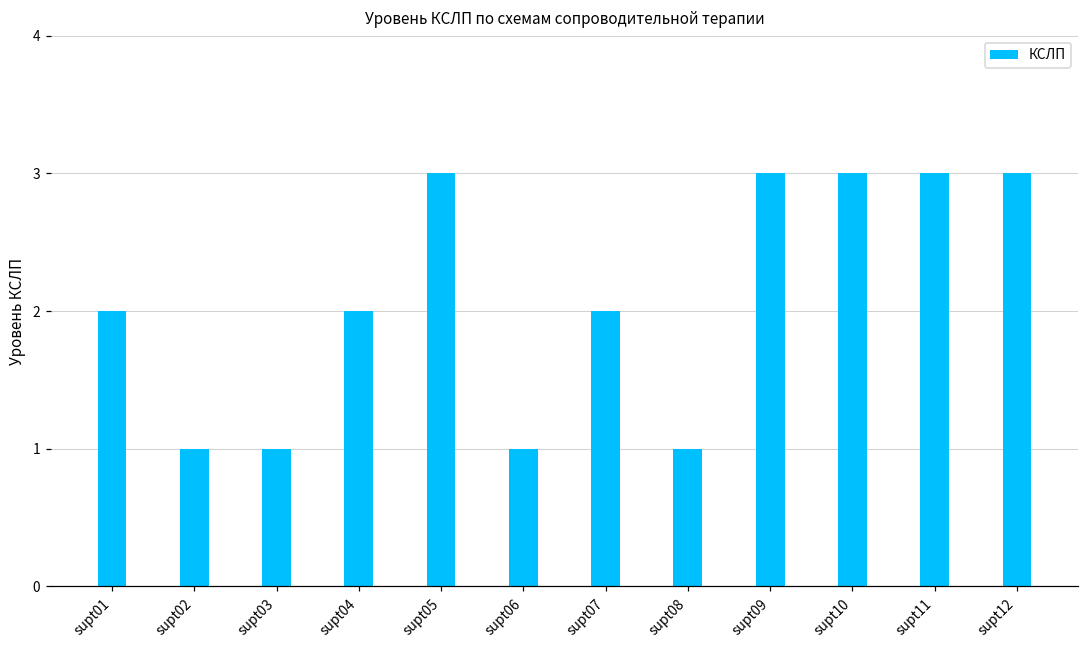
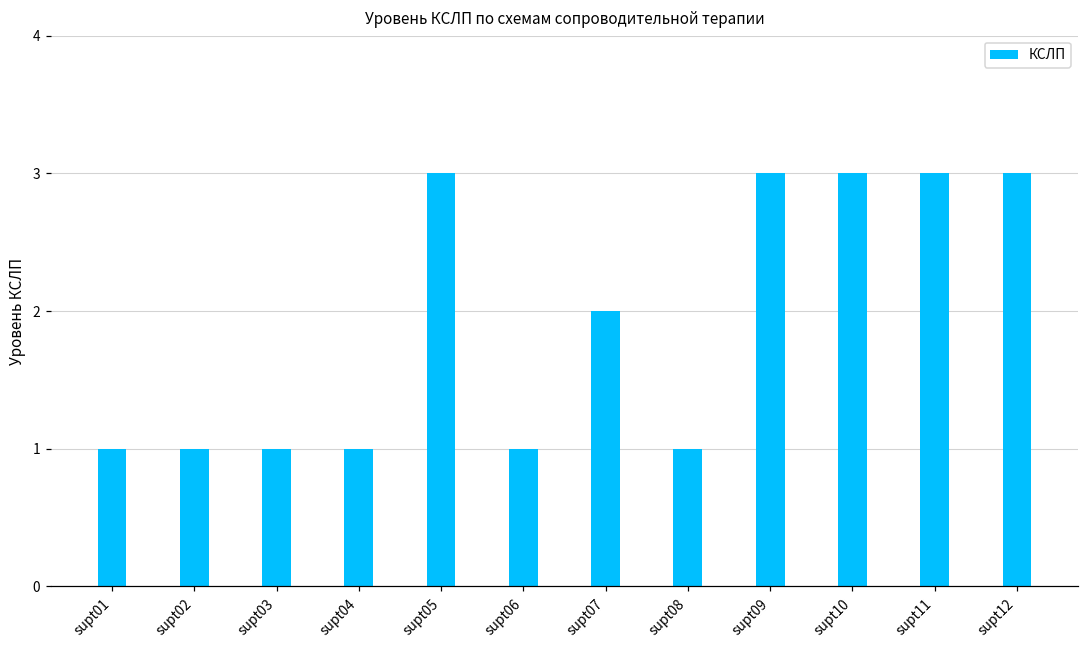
supt01: 2 -> 1
supt04: 2 -> 1
